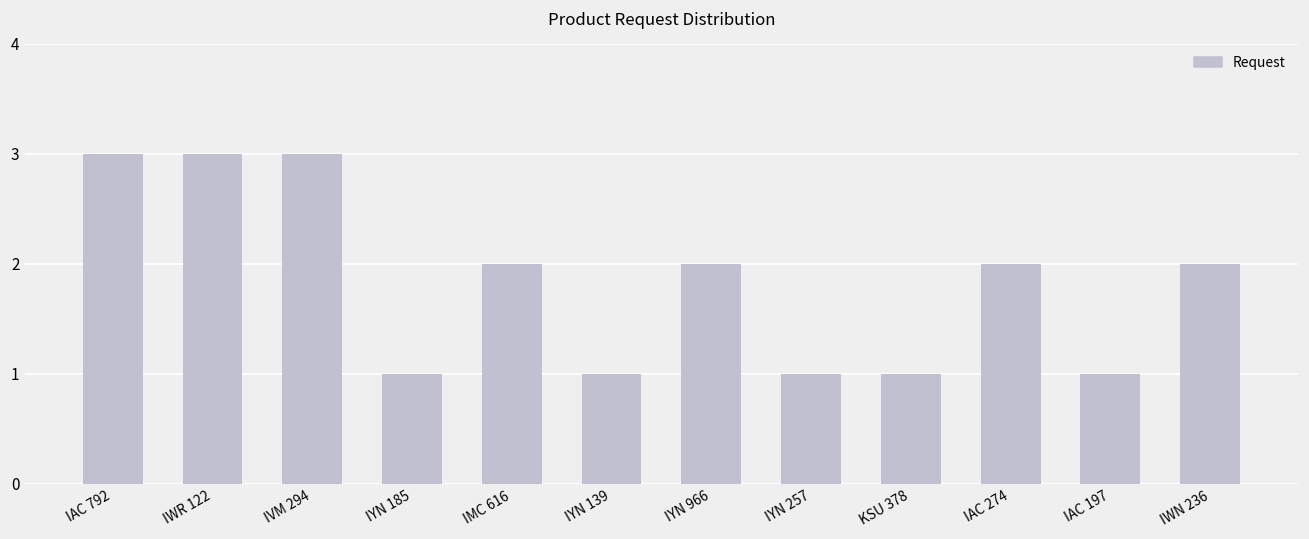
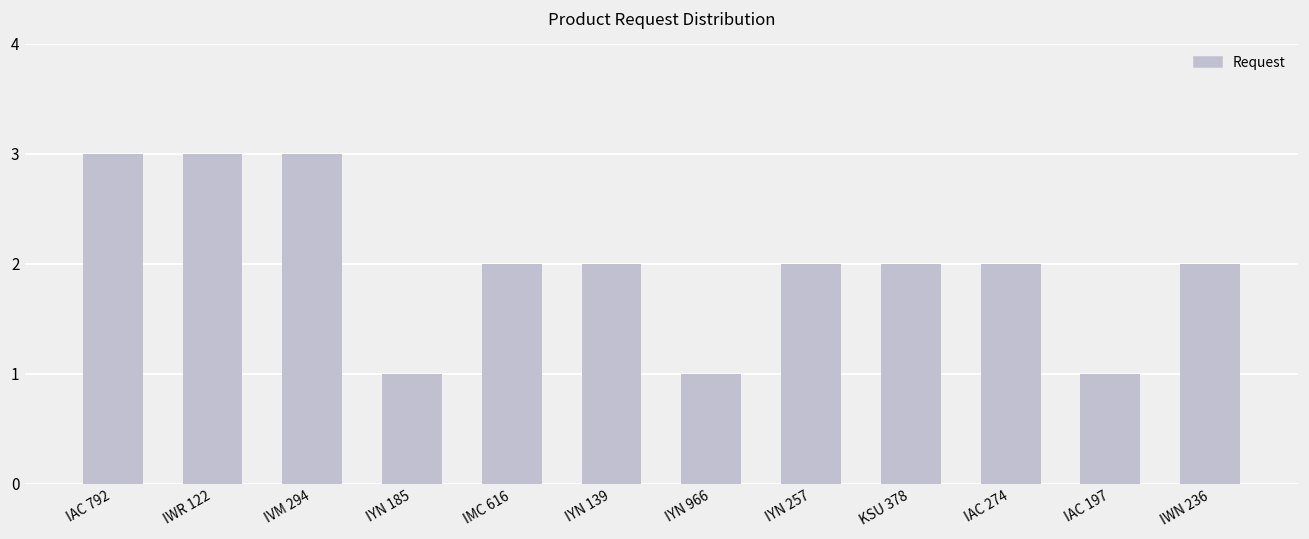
IYN 139: 1 -> 2
IYN 966: 2 -> 1
IYN 257: 1 -> 2
KSU 378: 1 -> 2
